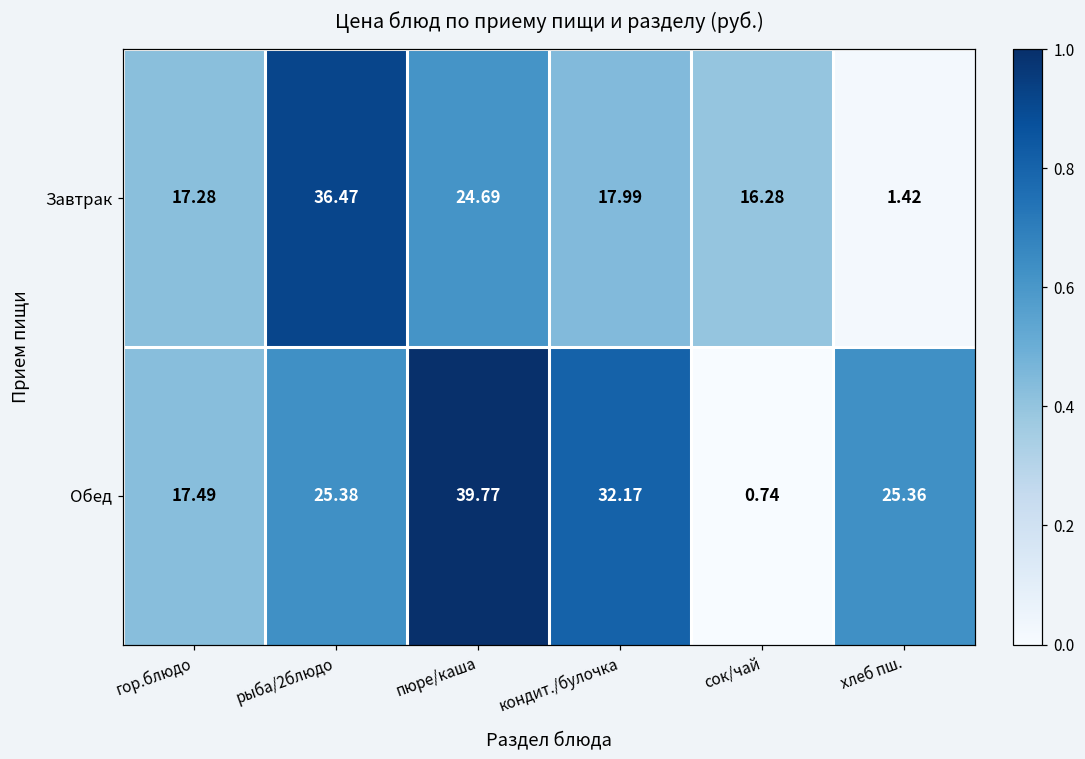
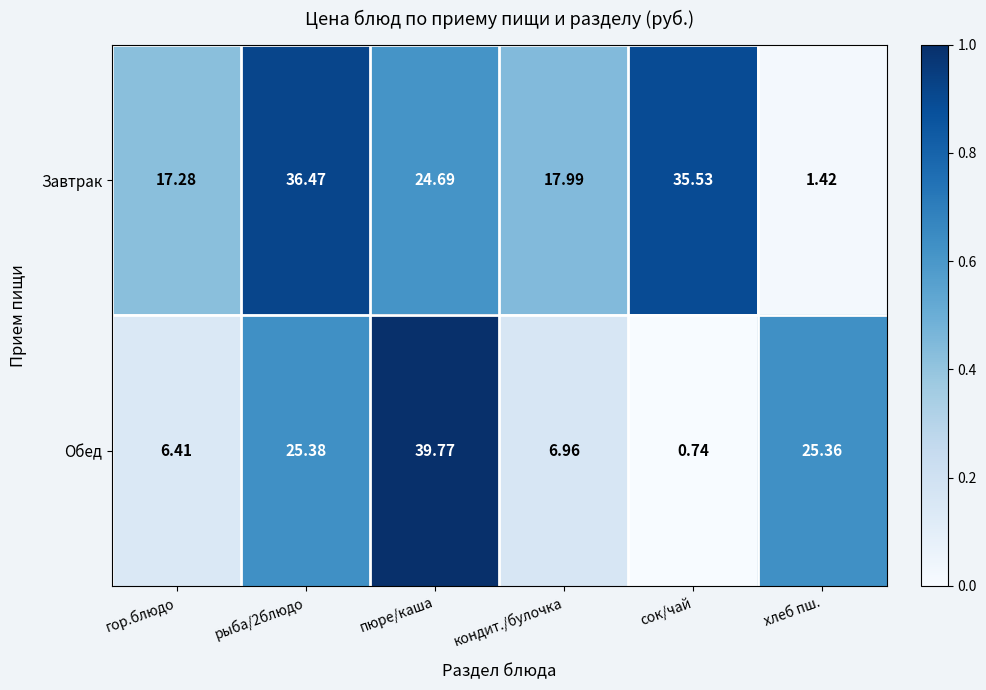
Завтрак, сок/чай: 16.28 -> 35.53
Обед, гор.блюдо: 17.49 -> 6.41
Обед, кондит./булочка: 32.17 -> 6.96
